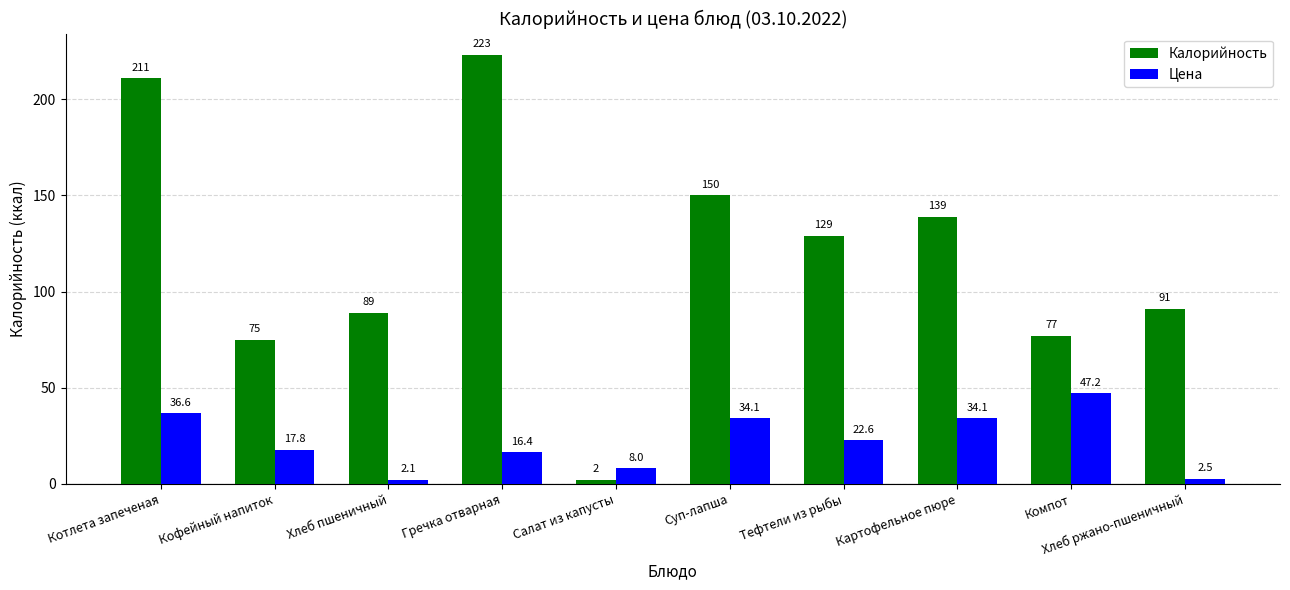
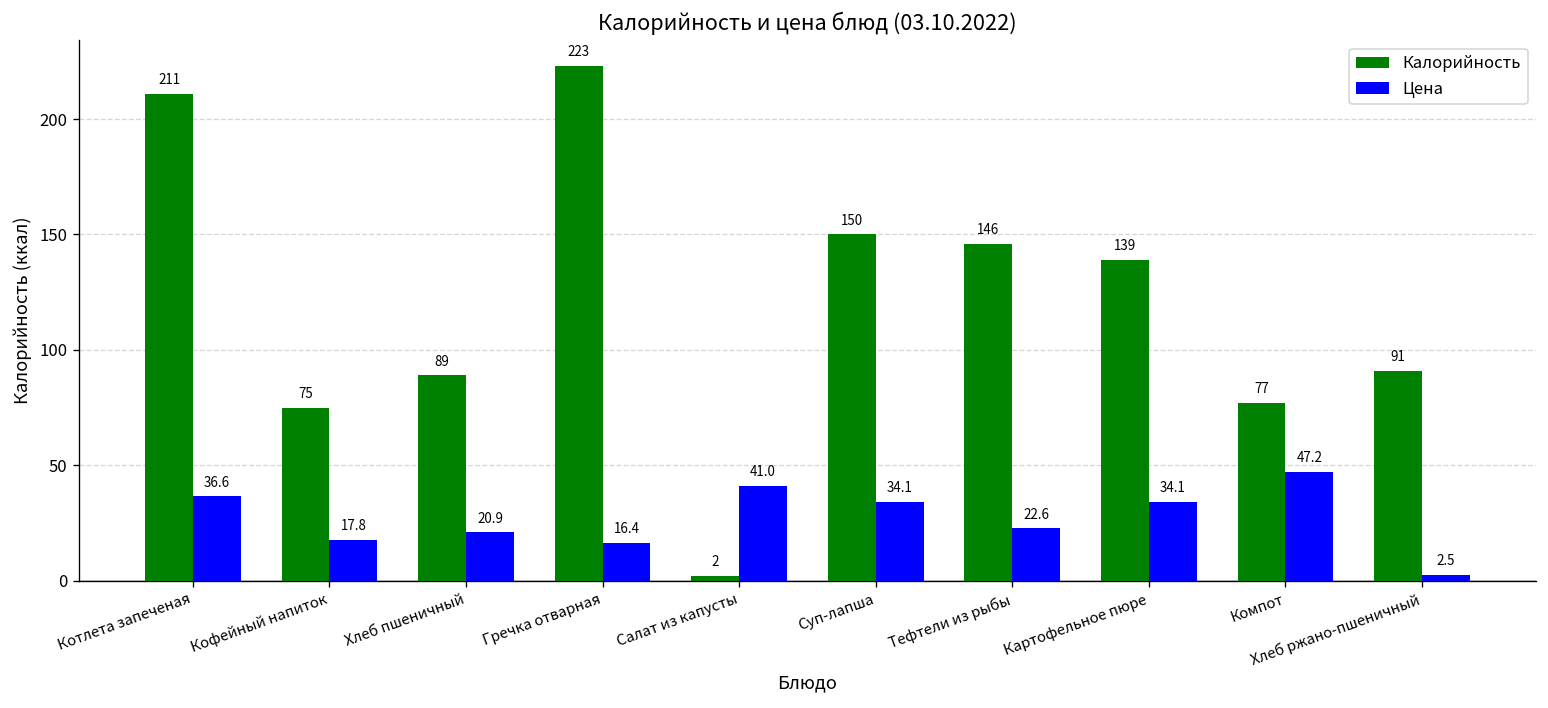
Цена, Хлеб пшеничный: 2.1 -> 20.9
Цена, Салат из капусты: 8.0 -> 41.0
Калорийность, Тефтели из рыбы: 129 -> 146
